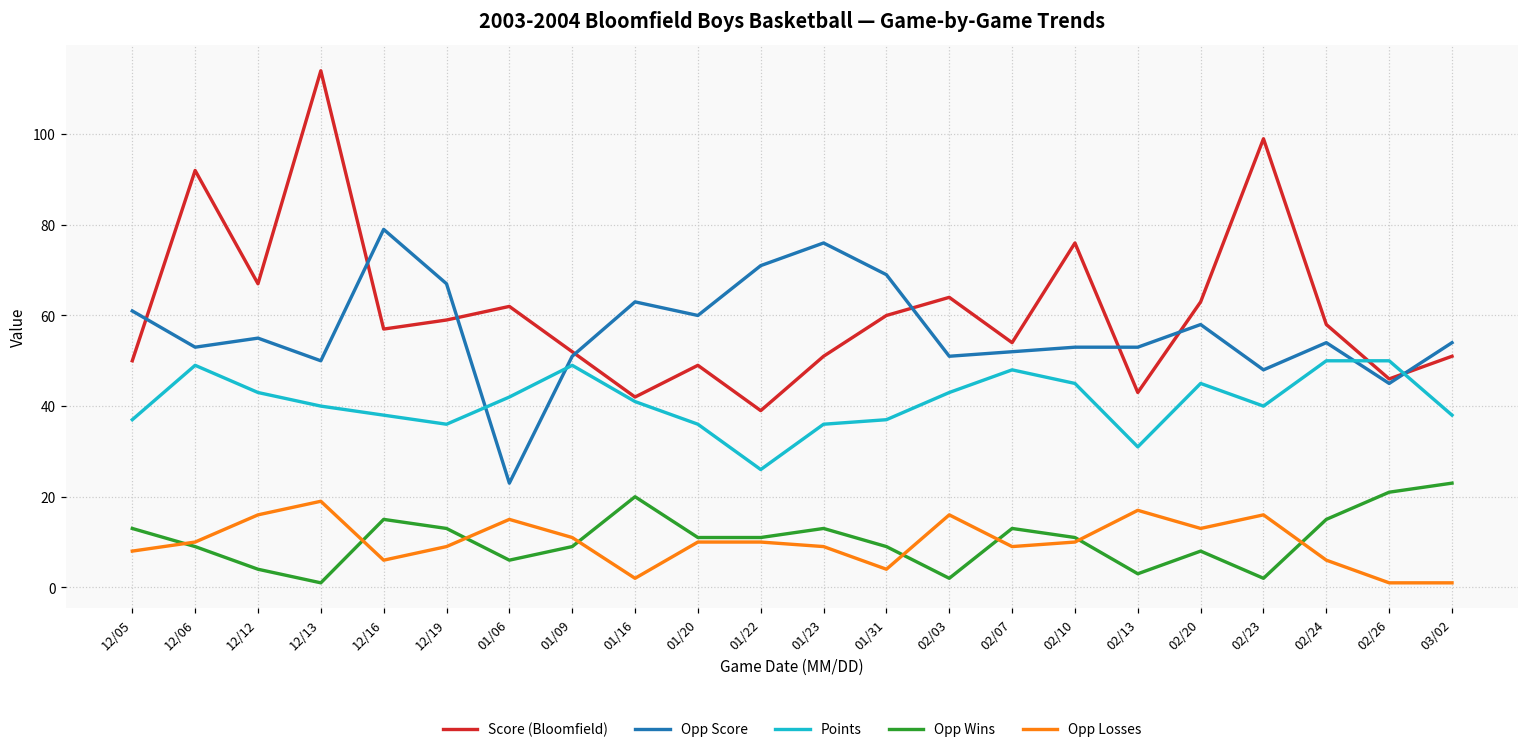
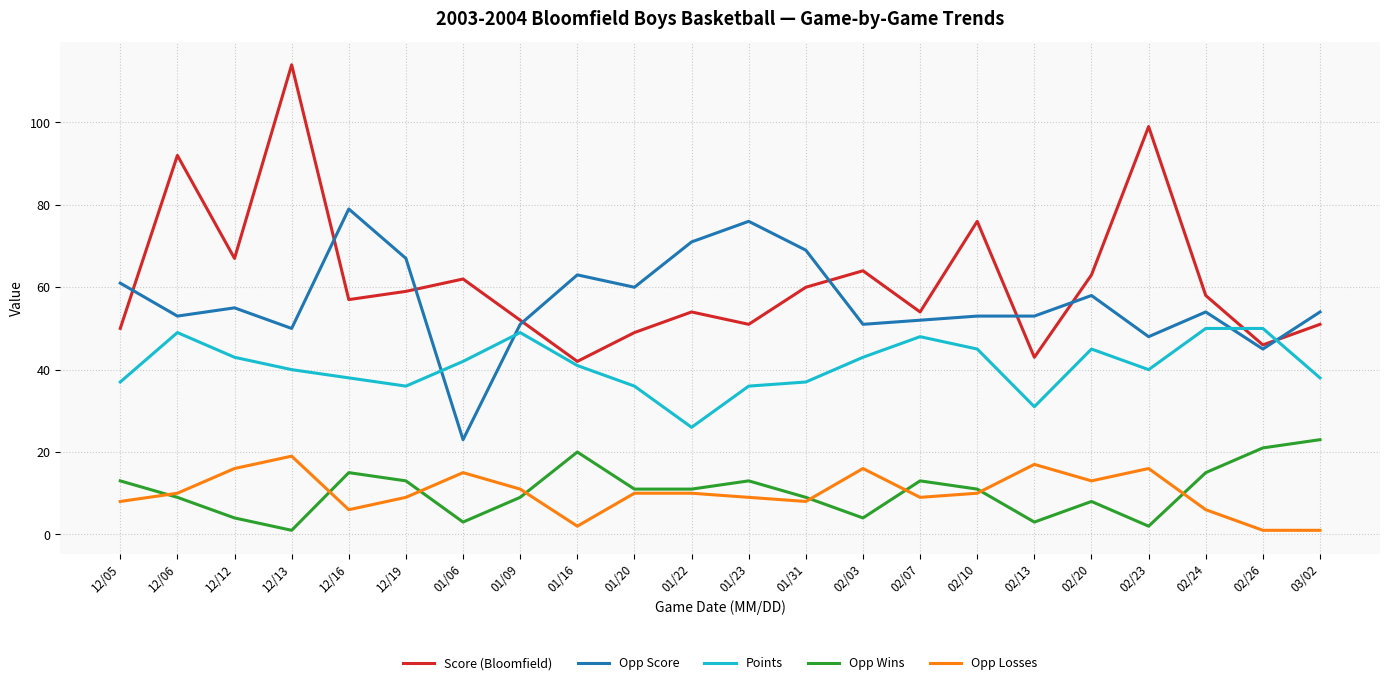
Opp Wins, 01/06: 6 -> 3
Score (Bloomfield), 01/22: 39 -> 54
Opp Losses, 01/31: 4 -> 8
Opp Wins, 02/03: 2 -> 4
